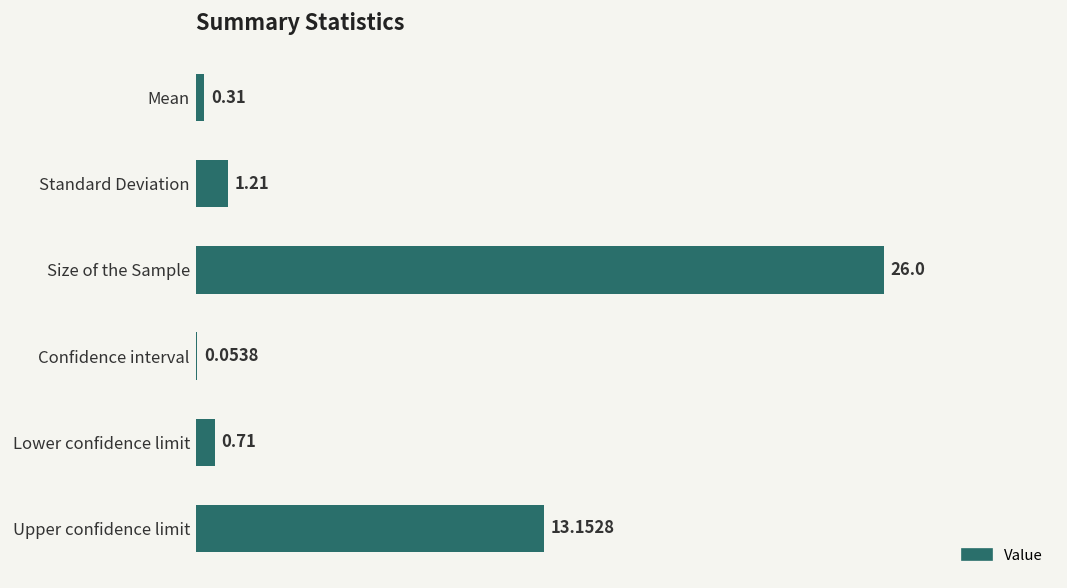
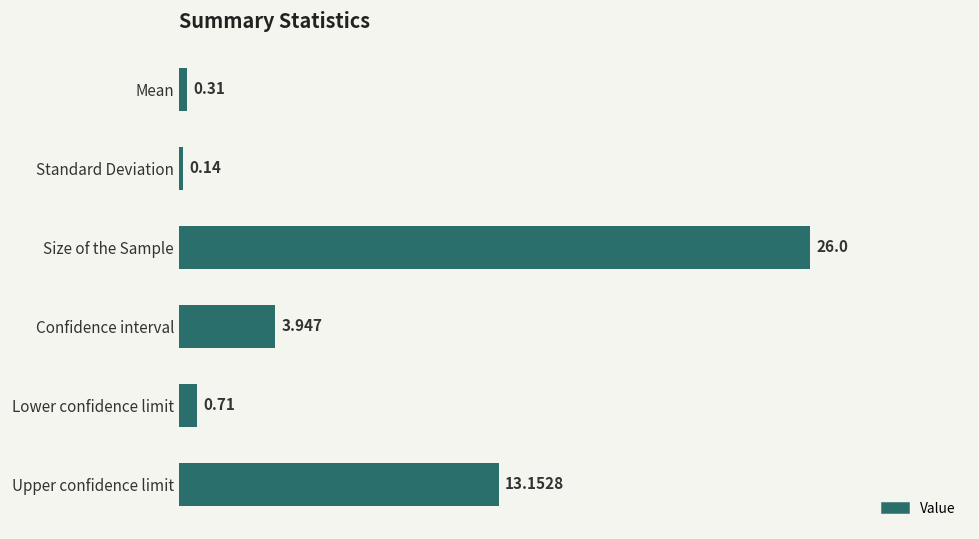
Standard Deviation: 1.21 -> 0.14
Confidence interval: 0.0538 -> 3.947
